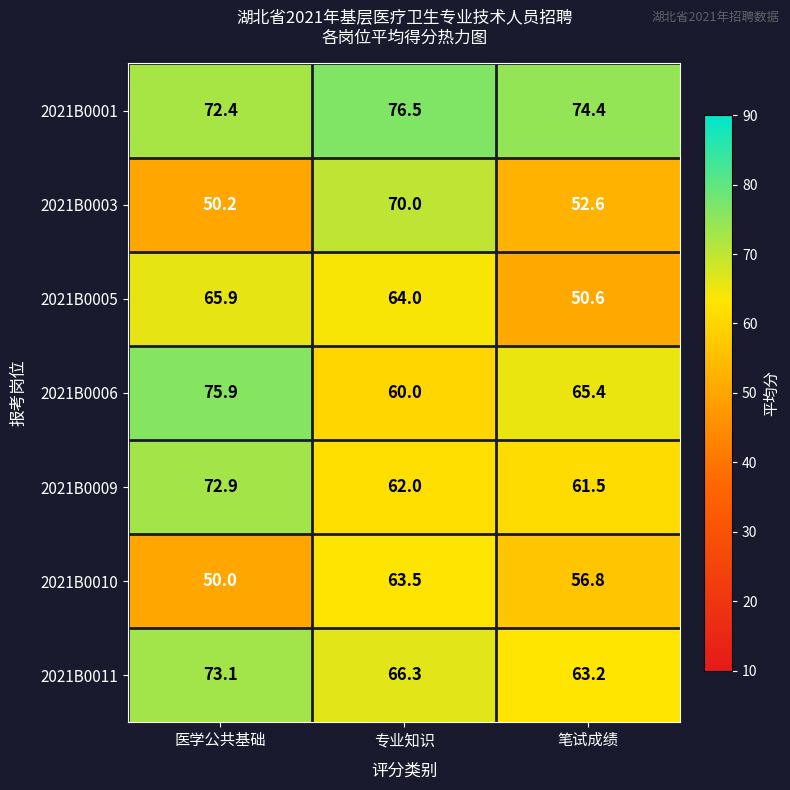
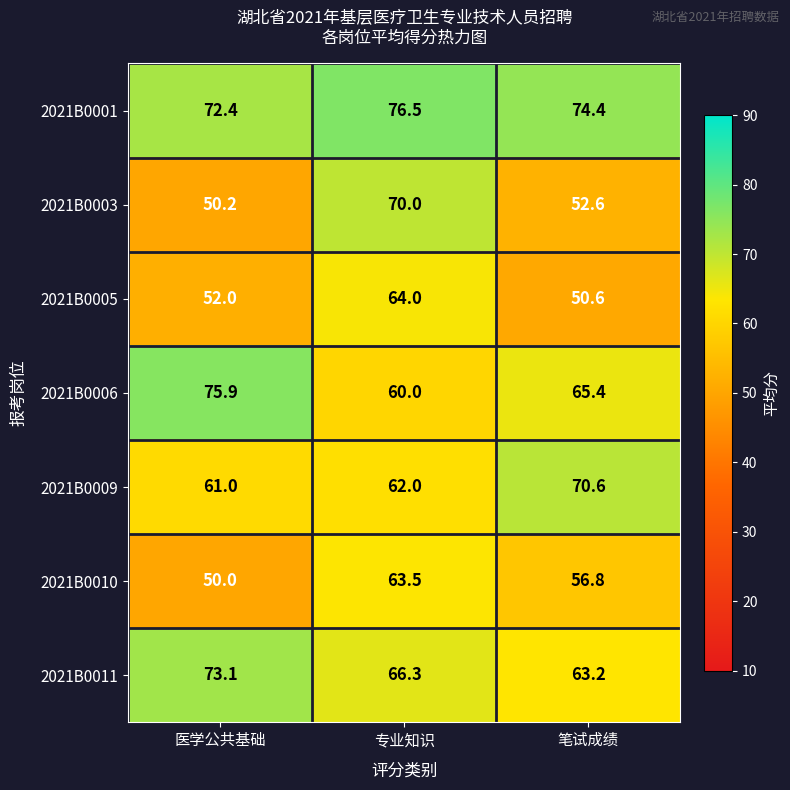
2021B0005, 医学公共基础: 65.9 -> 52.0
2021B0009, 医学公共基础: 72.9 -> 61.0
2021B0009, 笔试成绩: 61.5 -> 70.6
